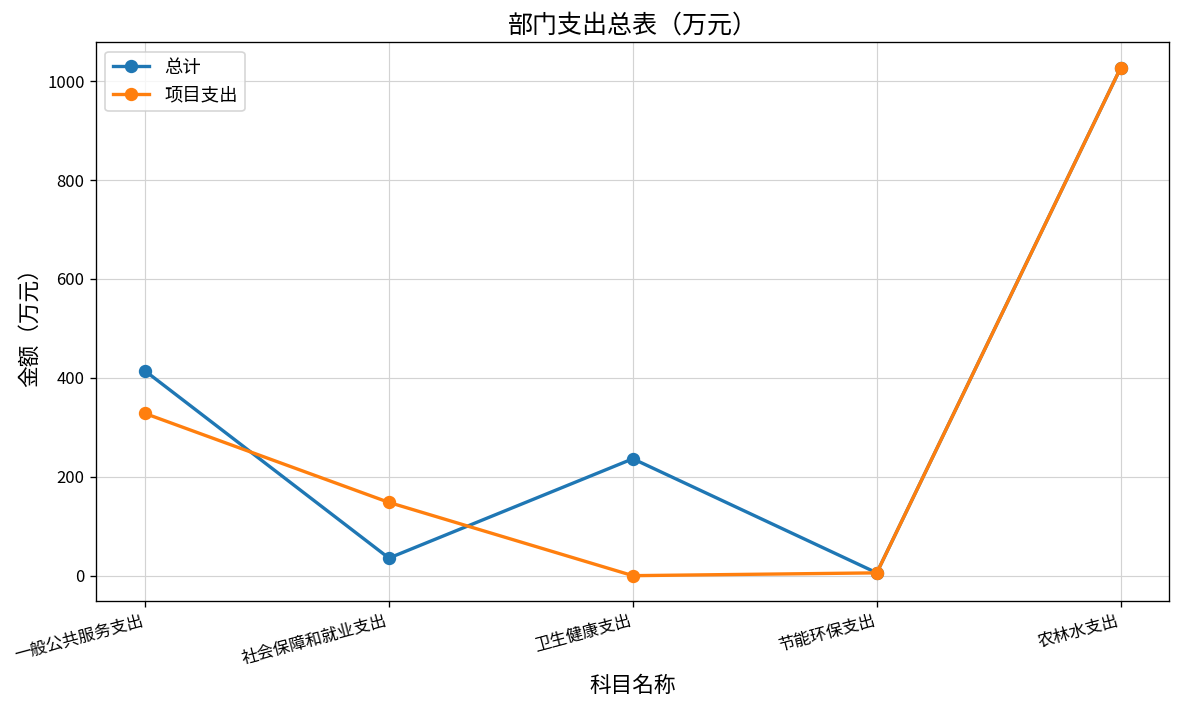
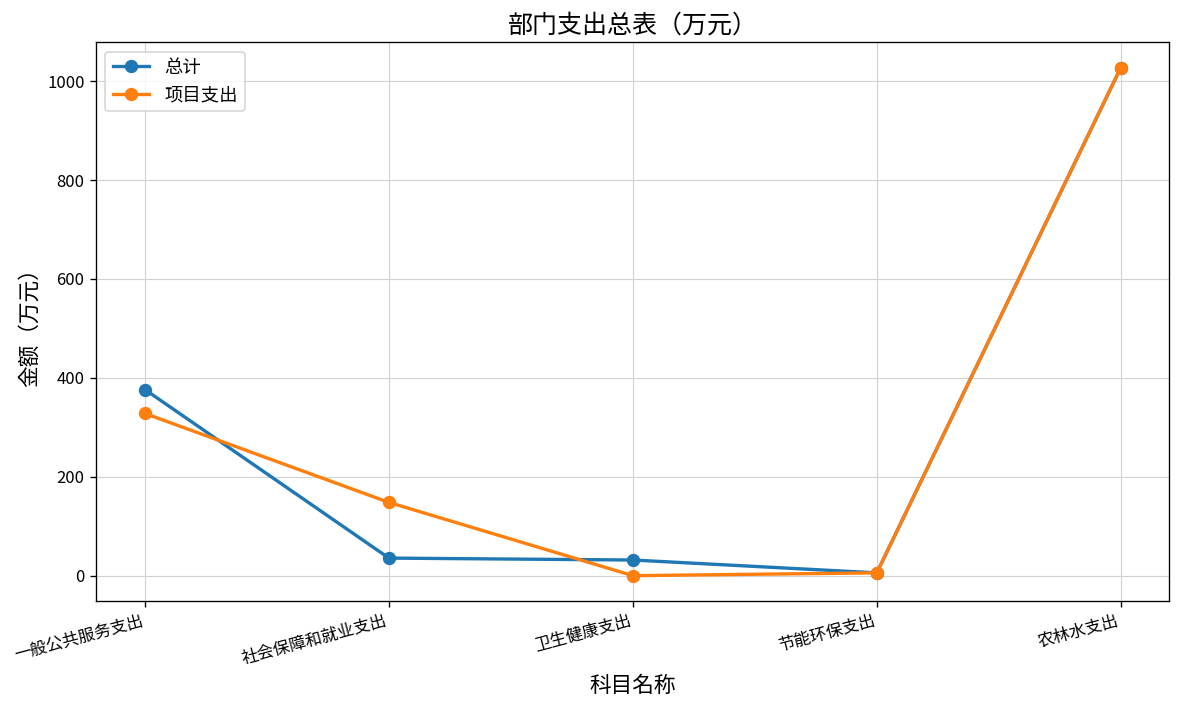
总计, 一般公共服务支出: 410 -> 380
总计, 卫生健康支出: 240 -> 30
